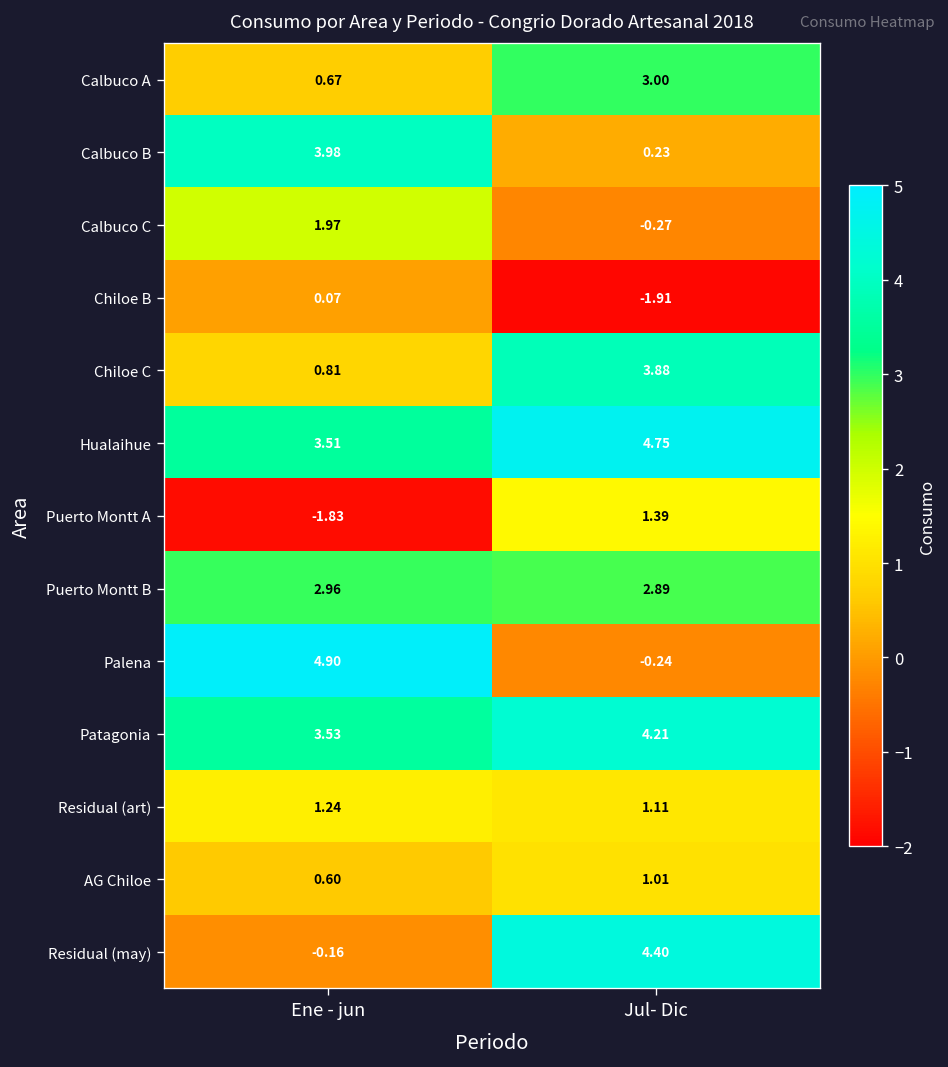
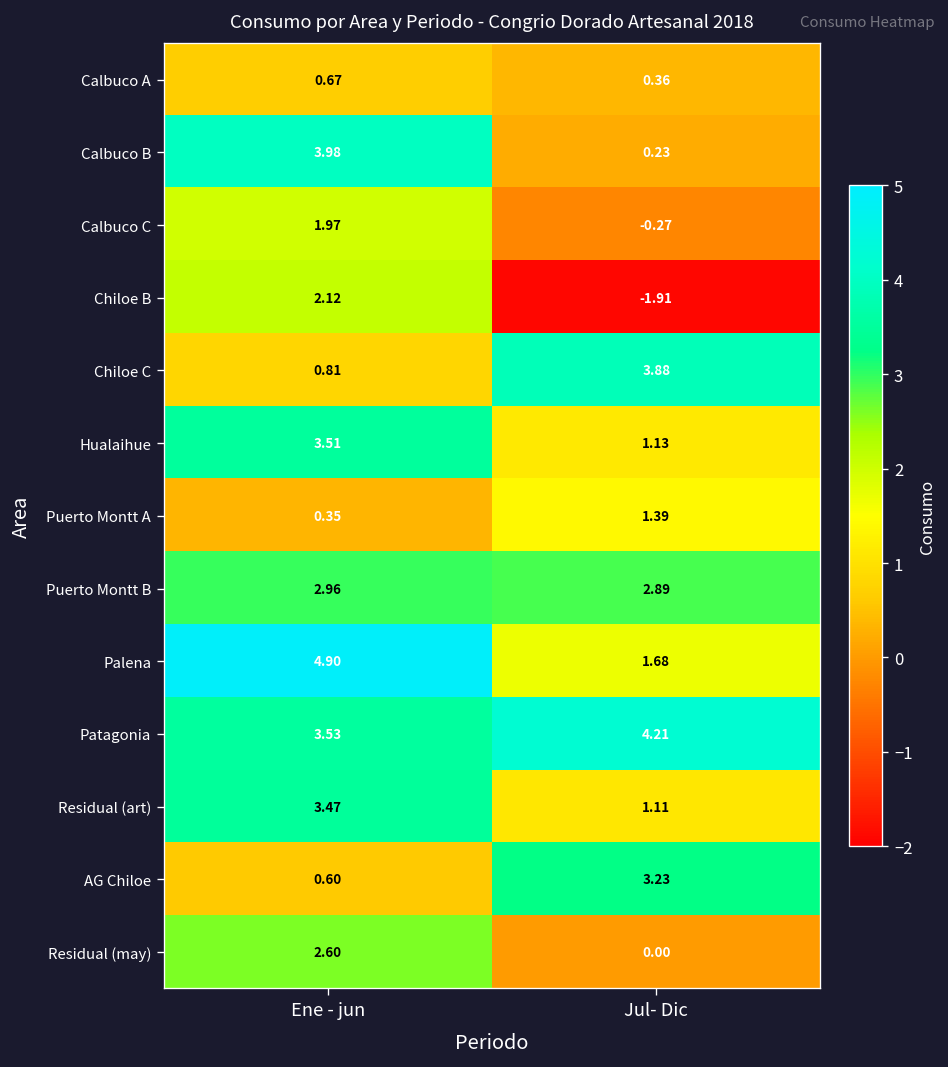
Calbuco A, Jul- Dic: 3.00 -> 0.36
Chiloe B, Ene - jun: 0.07 -> 2.12
Hualaihue, Jul- Dic: 4.75 -> 1.13
Puerto Montt A, Ene - jun: -1.83 -> 0.35
Palena, Jul- Dic: -0.24 -> 1.68
Residual (art), Ene - jun: 1.24 -> 3.47
AG Chiloe, Jul- Dic: 1.01 -> 3.23
Residual (may), Ene - jun: -0.16 -> 2.60
Residual (may), Jul- Dic: 4.40 -> 0.00
